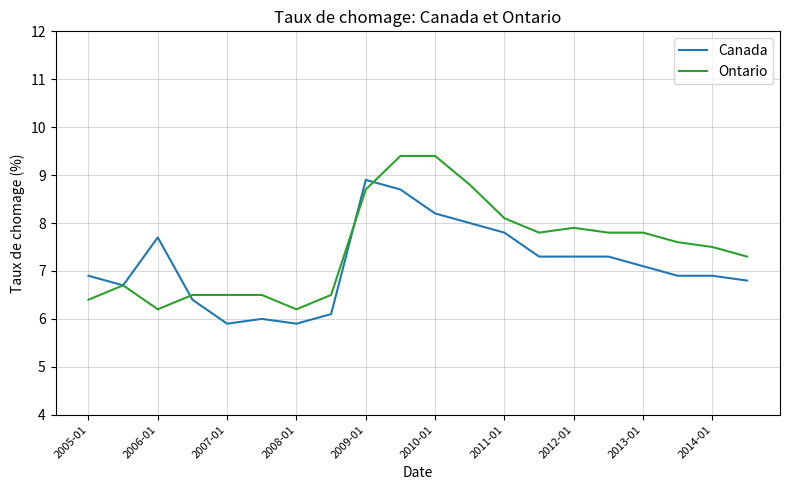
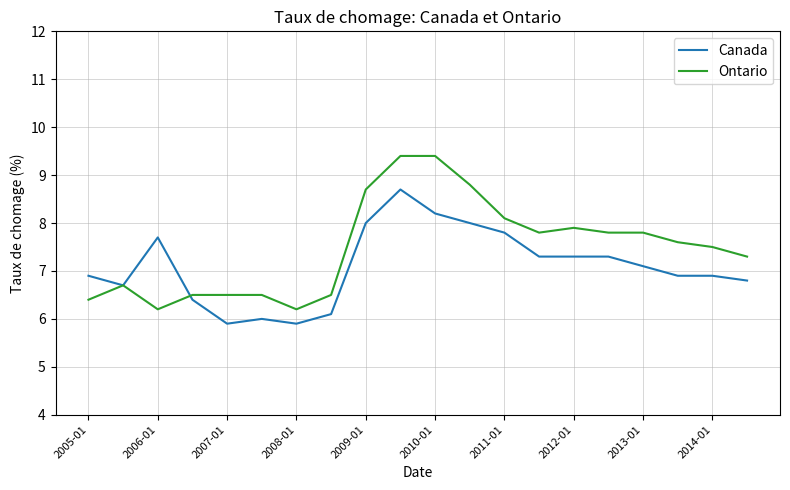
Canada, 2009-01: 8.9 -> 8.0
